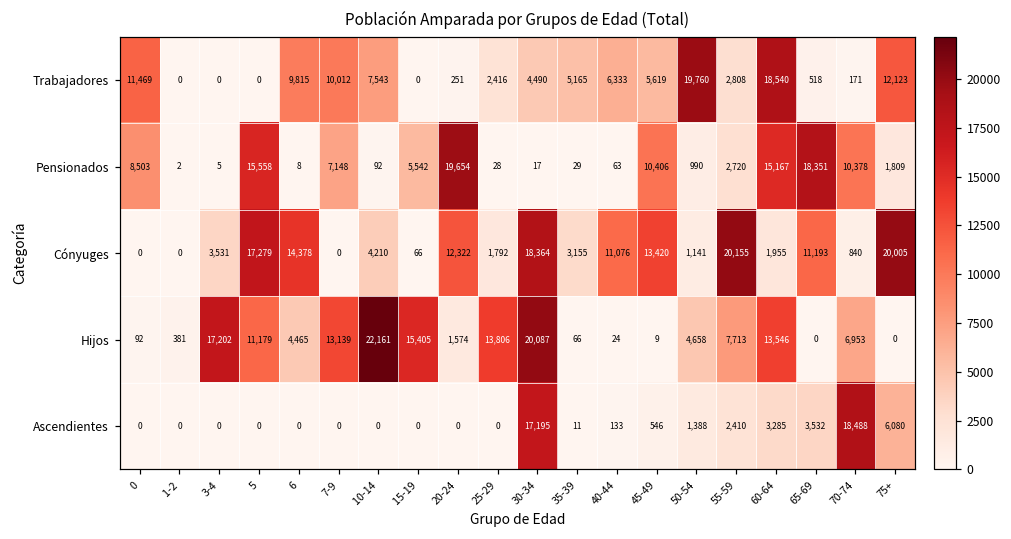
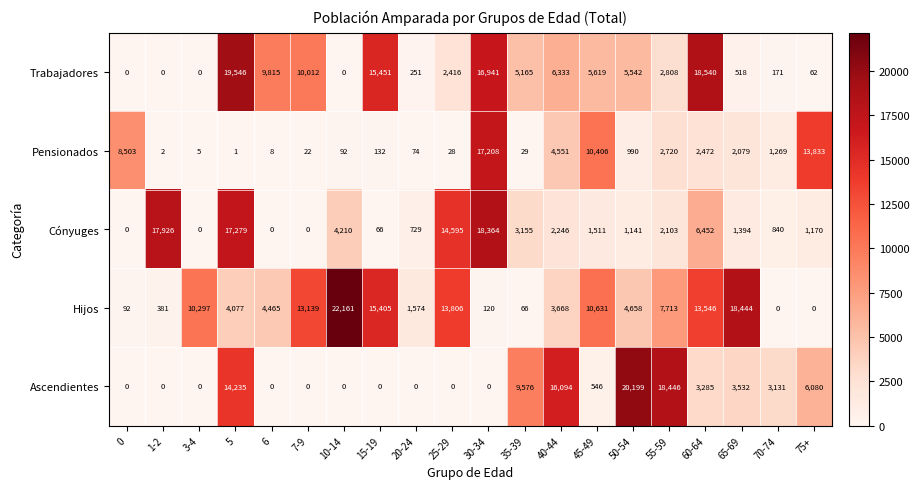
Trabajadores, 0: 11,469 -> 0
Trabajadores, 5: 0 -> 19,546
Trabajadores, 10-14: 7,543 -> 0
Trabajadores, 15-19: 0 -> 15,451
Trabajadores, 30-34: 4,490 -> 16,941
Trabajadores, 50-54: 19,760 -> 5,542
Trabajadores, 75+: 12,123 -> 62
Pensionados, 5: 15,558 -> 1
Pensionados, 7-9: 7,148 -> 22
Pensionados, 15-19: 5,542 -> 132
Pensionados, 20-24: 19,654 -> 74
Pensionados, 30-34: 17 -> 17,208
Pensionados, 40-44: 63 -> 4,551
Pensionados, 60-64: 15,167 -> 2,472
Pensionados, 65-69: 18,351 -> 2,079
Pensionados, 70-74: 10,378 -> 1,269
Pensionados, 75+: 1,809 -> 13,833
Cónyuges, 1-2: 0 -> 17,926
Cónyuges, 3-4: 3,531 -> 0
Cónyuges, 6: 14,378 -> 0
Cónyuges, 20-24: 12,322 -> 729
Cónyuges, 25-29: 1,792 -> 14,595
Cónyuges, 40-44: 11,076 -> 2,246
Cónyuges, 45-49: 13,420 -> 1,511
Cónyuges, 55-59: 20,155 -> 2,103
Cónyuges, 60-64: 1,955 -> 6,452
Cónyuges, 65-69: 11,193 -> 1,394
Cónyuges, 75+: 20,005 -> 1,170
Hijos, 3-4: 17,202 -> 10,297
Hijos, 5: 11,179 -> 4,077
Hijos, 30-34: 20,087 -> 120
Hijos, 40-44: 24 -> 3,668
Hijos, 45-49: 9 -> 10,631
Hijos, 65-69: 0 -> 18,444
Hijos, 70-74: 6,953 -> 0
Ascendientes, 5: 0 -> 14,235
Ascendientes, 30-34: 17,195 -> 0
Ascendientes, 35-39: 11 -> 9,576
Ascendientes, 40-44: 133 -> 16,094
Ascendientes, 50-54: 1,388 -> 20,199
Ascendientes, 55-59: 2,410 -> 18,446
Ascendientes, 70-74: 18,488 -> 3,131
